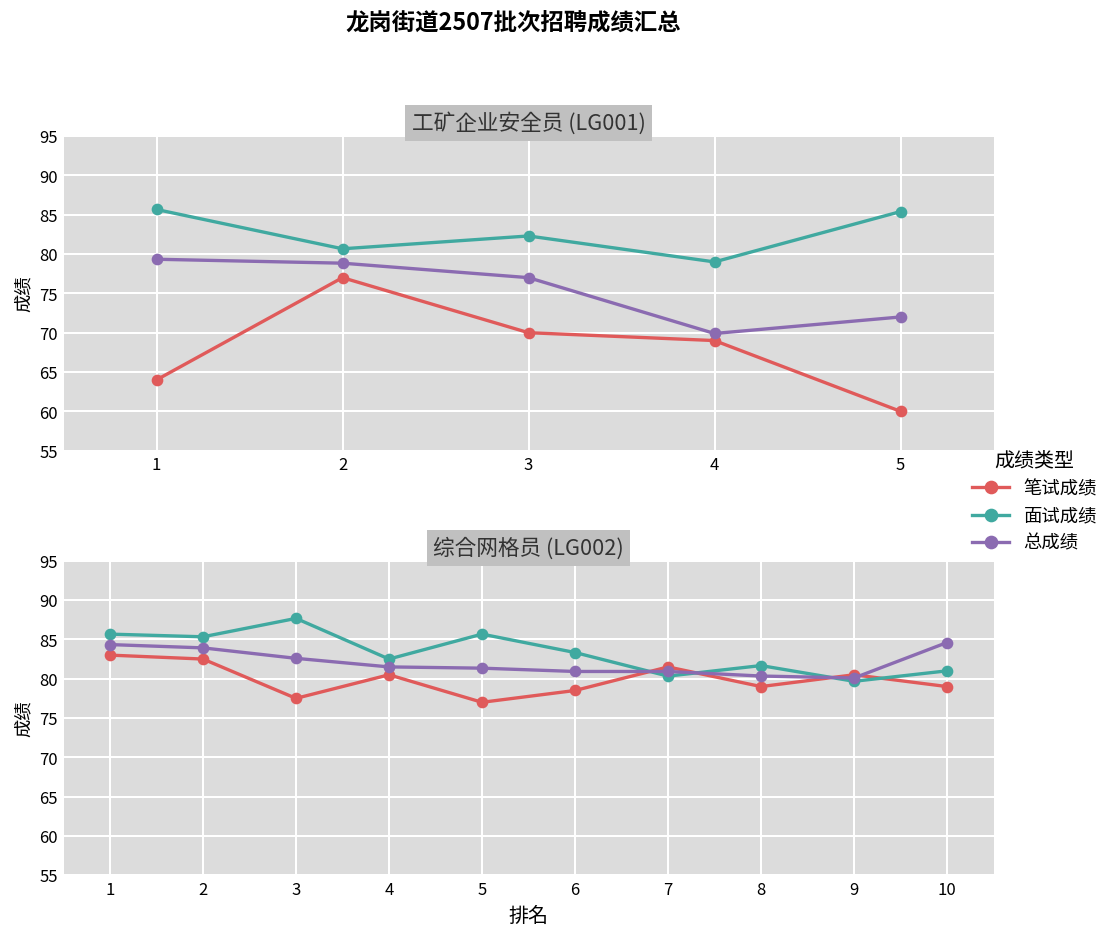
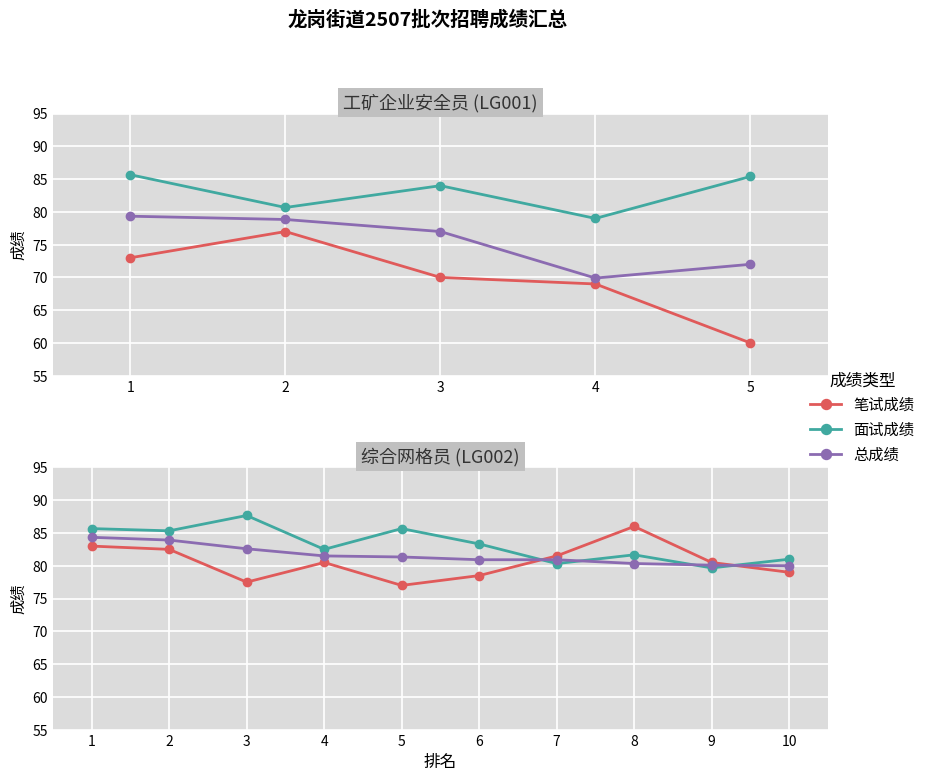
工矿企业安全员 (LG001), 笔试成绩, 1: 64 -> 73
工矿企业安全员 (LG001), 面试成绩, 3: 82 -> 84
综合网格员 (LG002), 笔试成绩, 8: 79 -> 86
综合网格员 (LG002), 总成绩, 10: 85 -> 80
